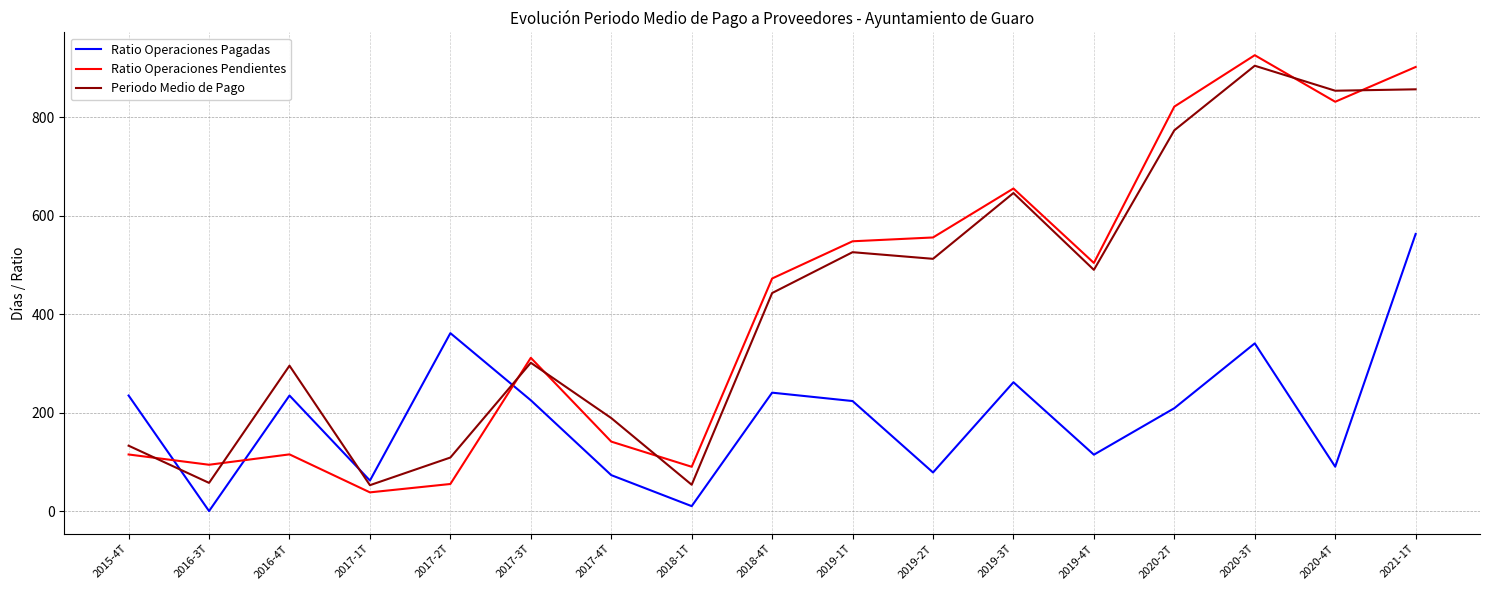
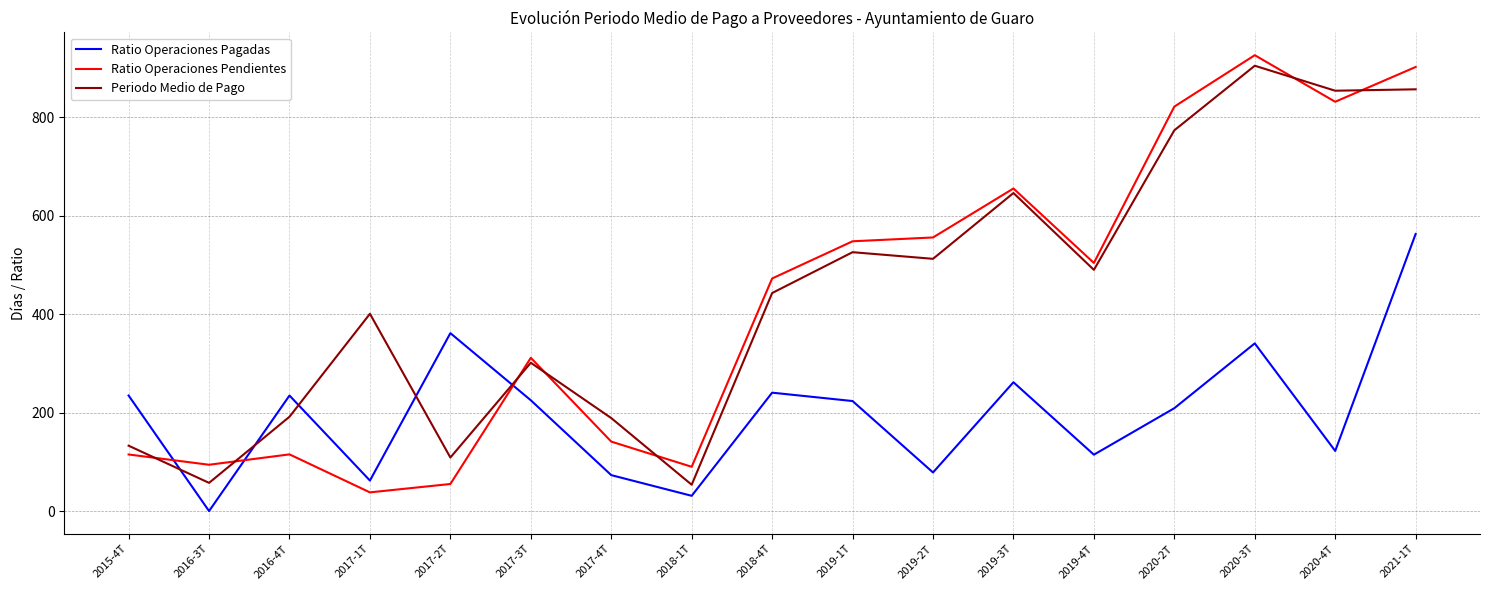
Periodo Medio de Pago, 2016-4T: 300 -> 190
Periodo Medio de Pago, 2017-1T: 50 -> 400
Ratio Operaciones Pagadas, 2018-1T: 10 -> 30
Ratio Operaciones Pagadas, 2020-4T: 90 -> 120
